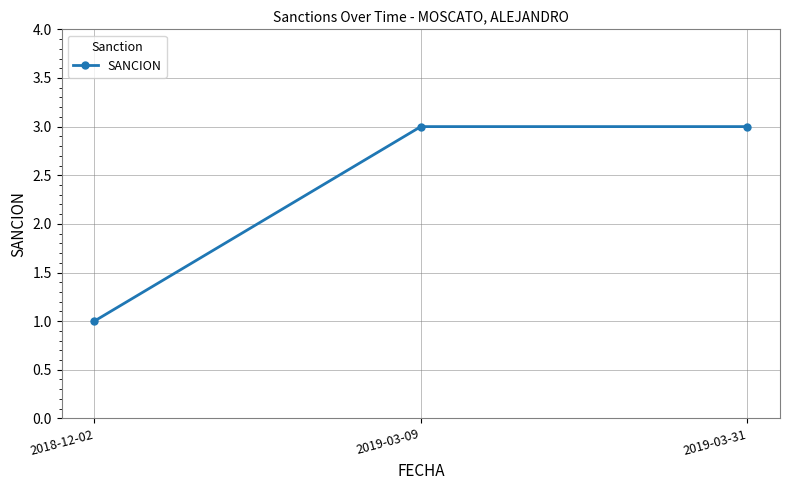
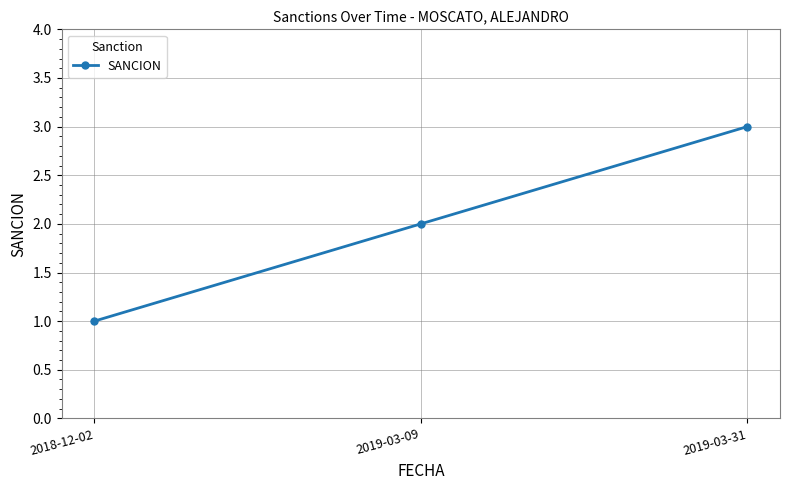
2019-03-09: 3 -> 2
